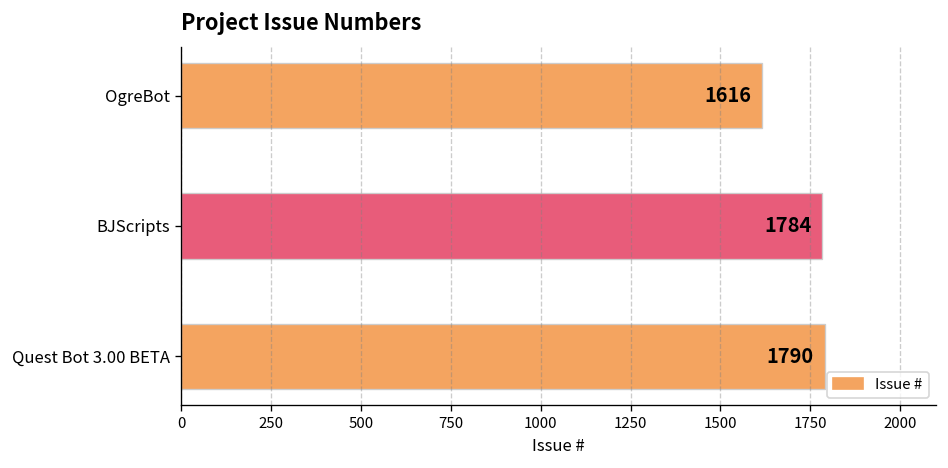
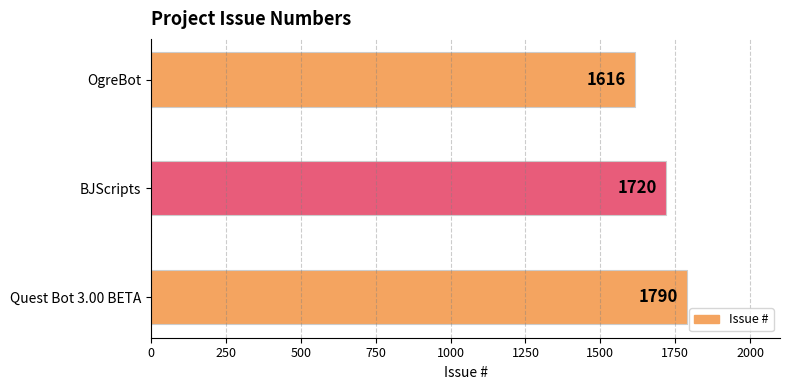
BJScripts: 1784 -> 1720
